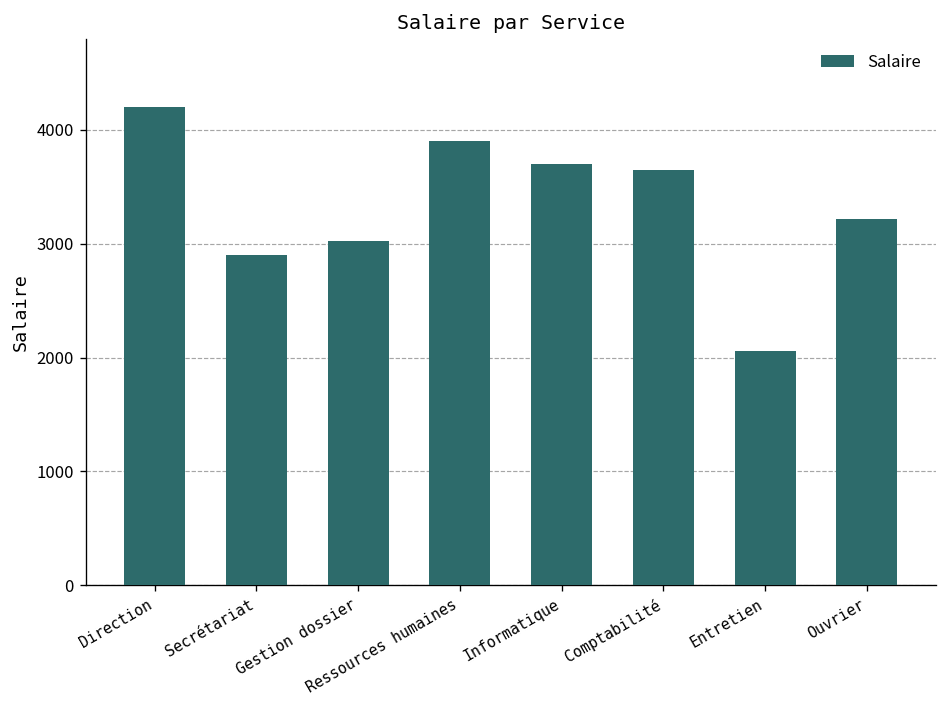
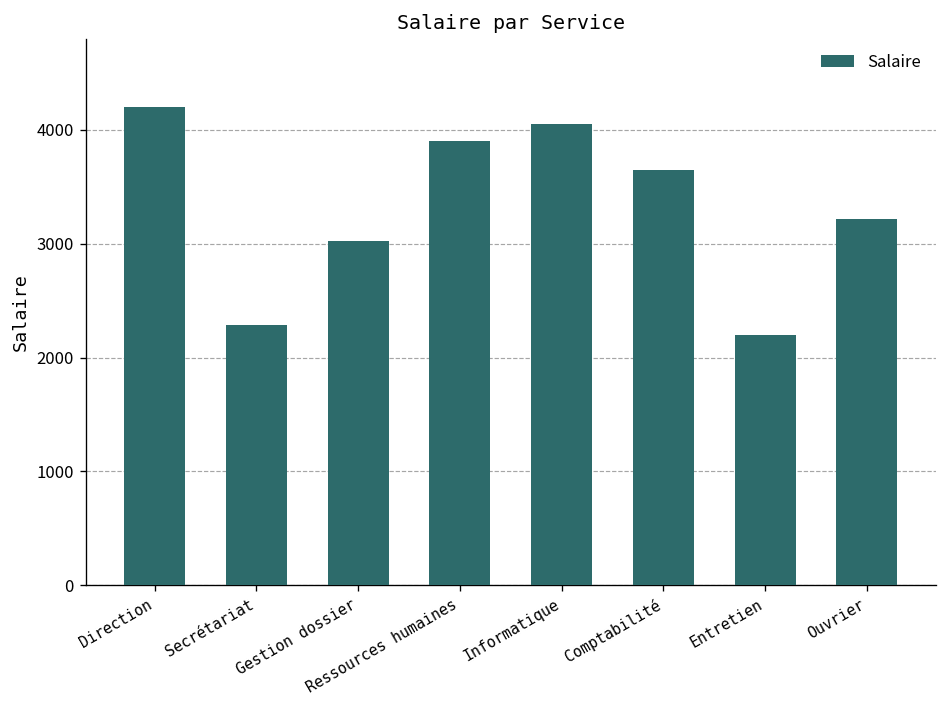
Secrétariat: 2900 -> 2300
Informatique: 3700 -> 4100
Entretien: 2100 -> 2200
